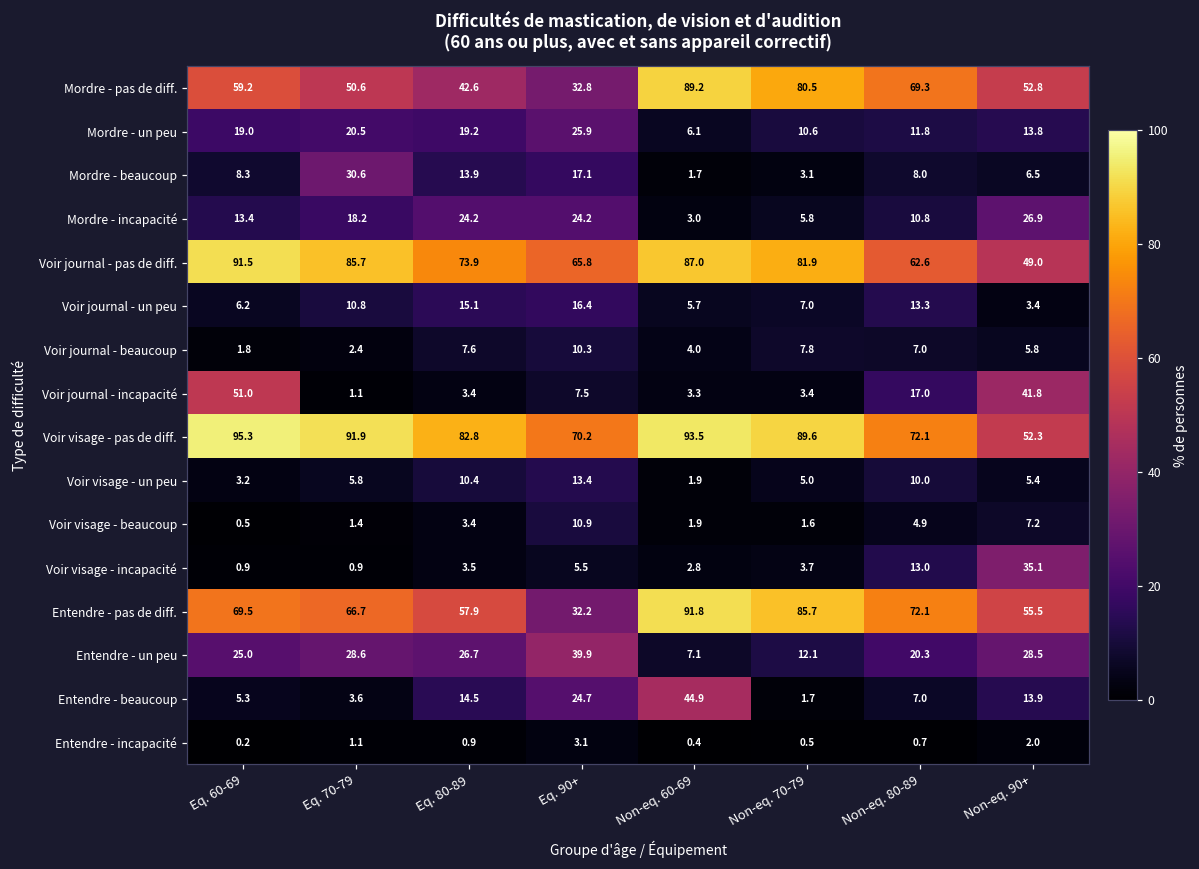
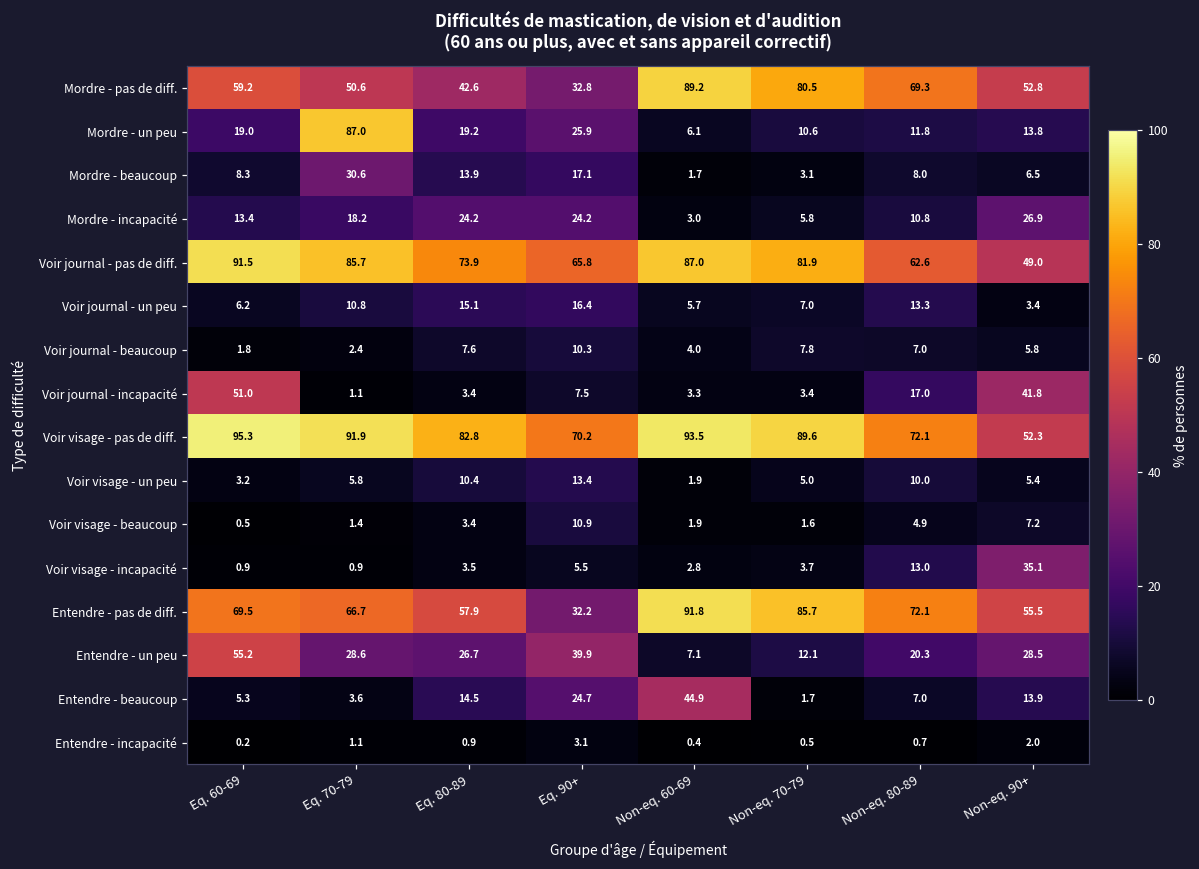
Mordre - un peu, Eq. 70-79: 20.5 -> 87.0
Entendre - un peu, Eq. 60-69: 25.0 -> 55.2
